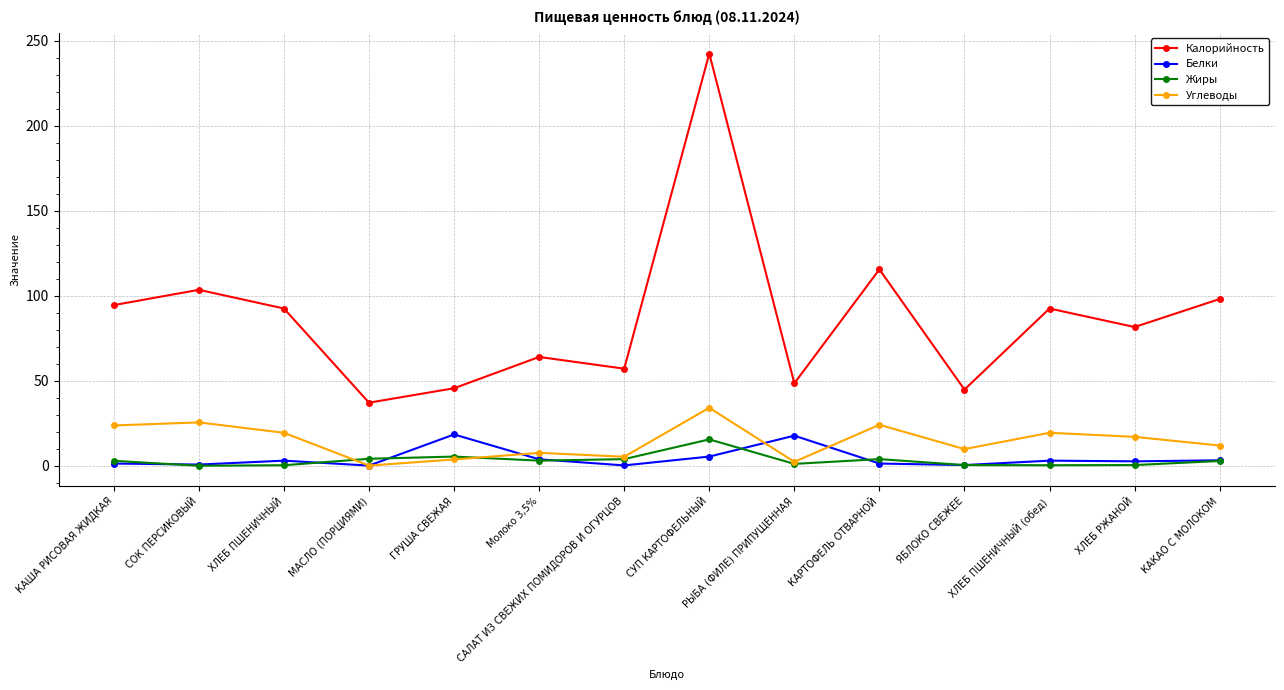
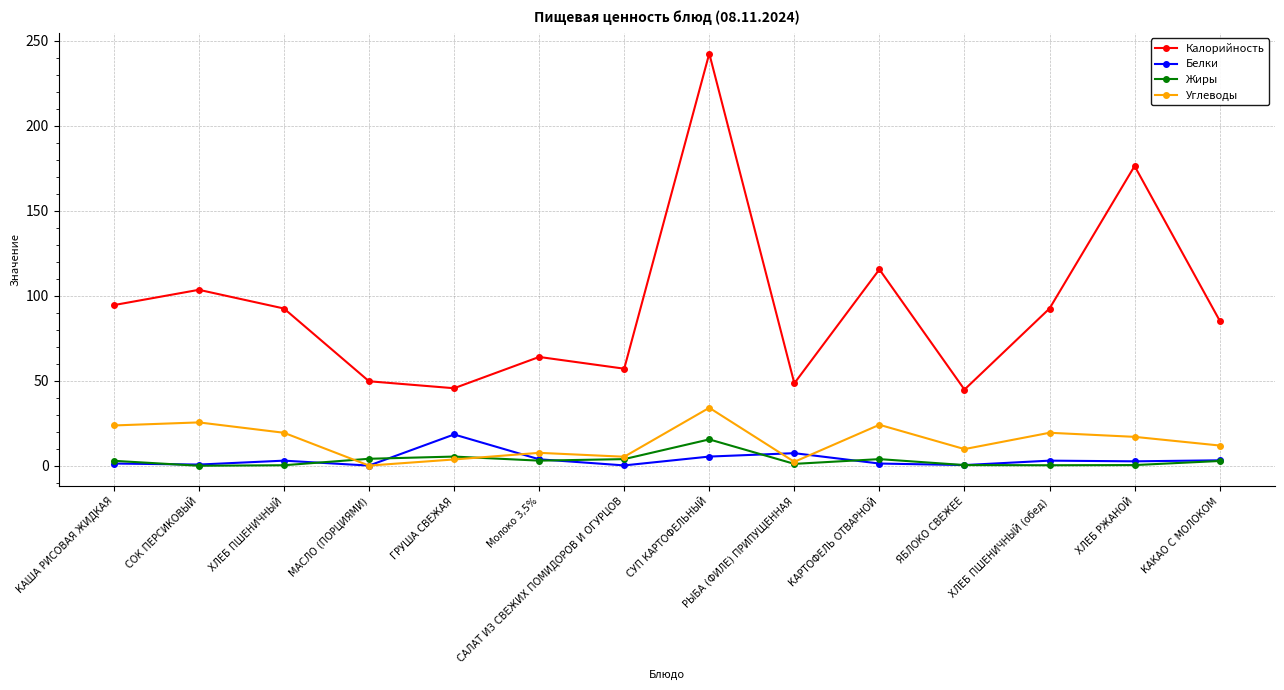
Калорийность, МАСЛО (ПОРЦИЯМИ): 37 -> 50
Белки, РЫБА (ФИЛЕ) ПРИПУЩЕННАЯ: 18 -> 7
Калорийность, ХЛЕБ РЖАНОЙ: 82 -> 176
Калорийность, КАКАО С МОЛОКОМ: 98 -> 85
